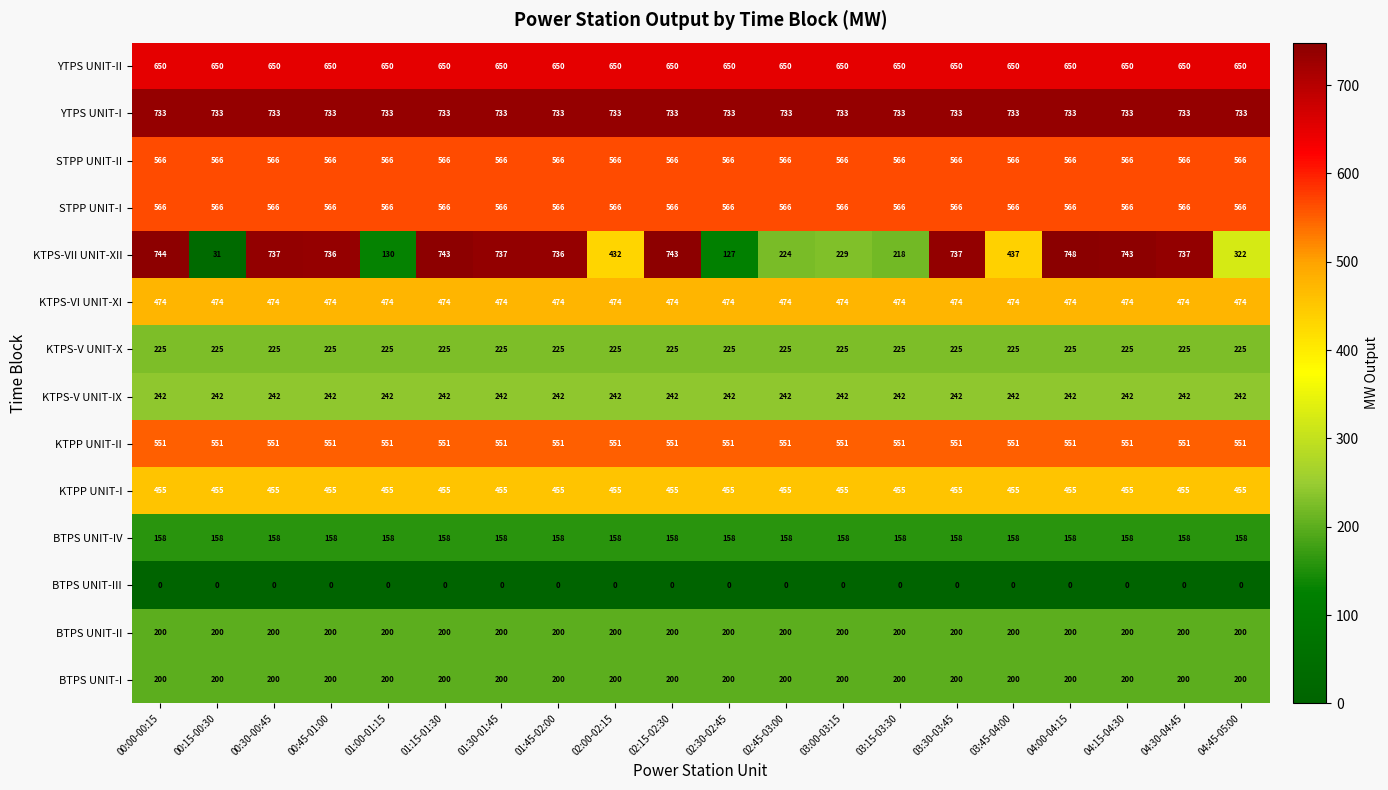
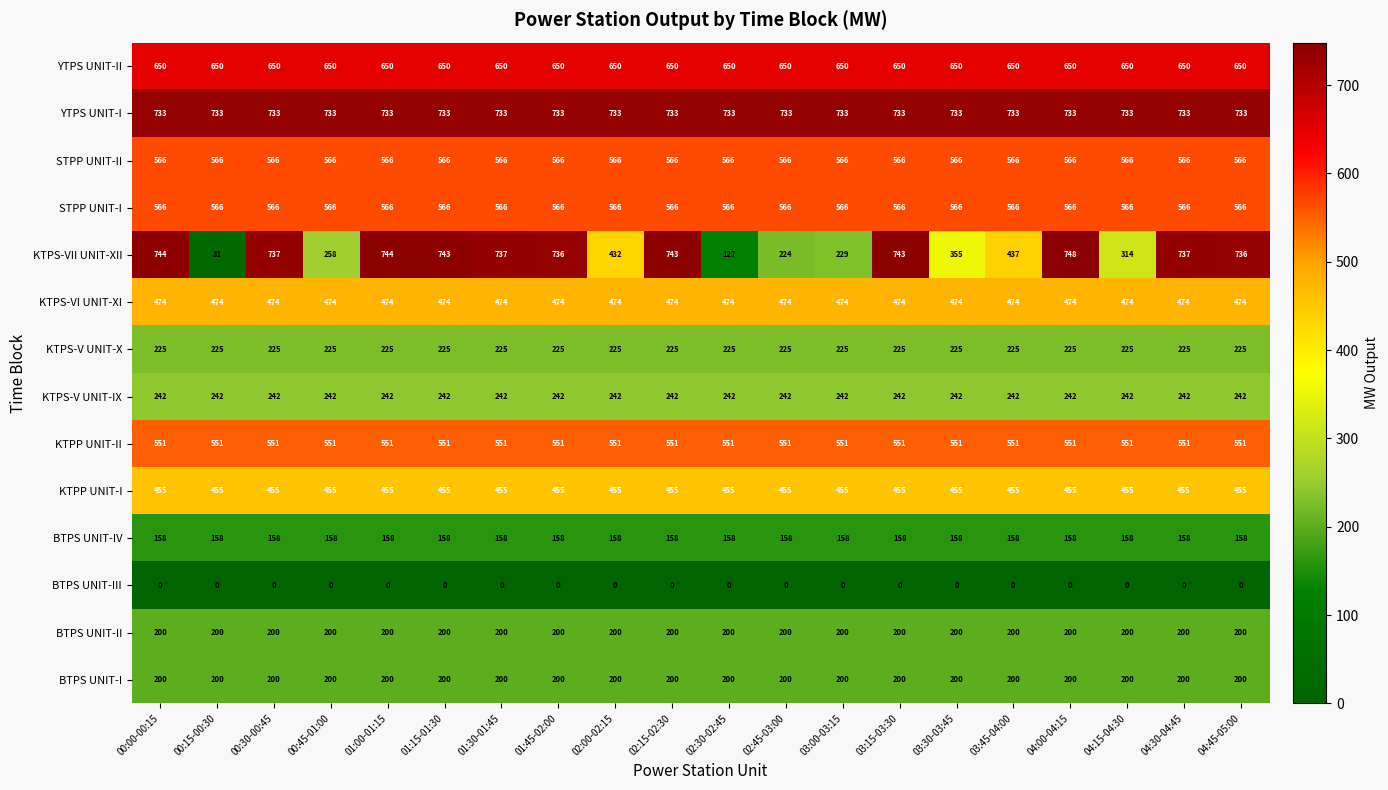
KTPS-VII UNIT-XII, 00:45-01:00: 736 -> 258
KTPS-VII UNIT-XII, 01:00-01:15: 130 -> 744
KTPS-VII UNIT-XII, 03:15-03:30: 218 -> 743
KTPS-VII UNIT-XII, 03:30-03:45: 737 -> 355
KTPS-VII UNIT-XII, 04:15-04:30: 743 -> 314
KTPS-VII UNIT-XII, 04:45-05:00: 322 -> 736
